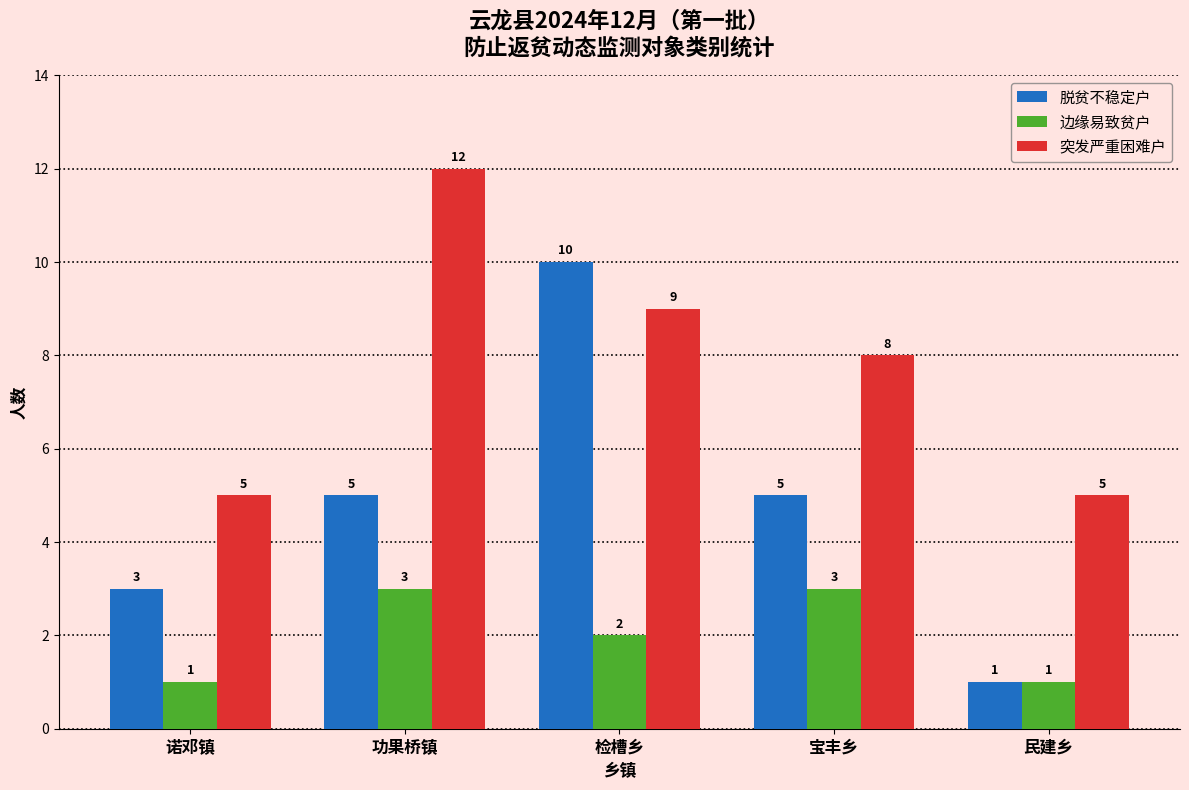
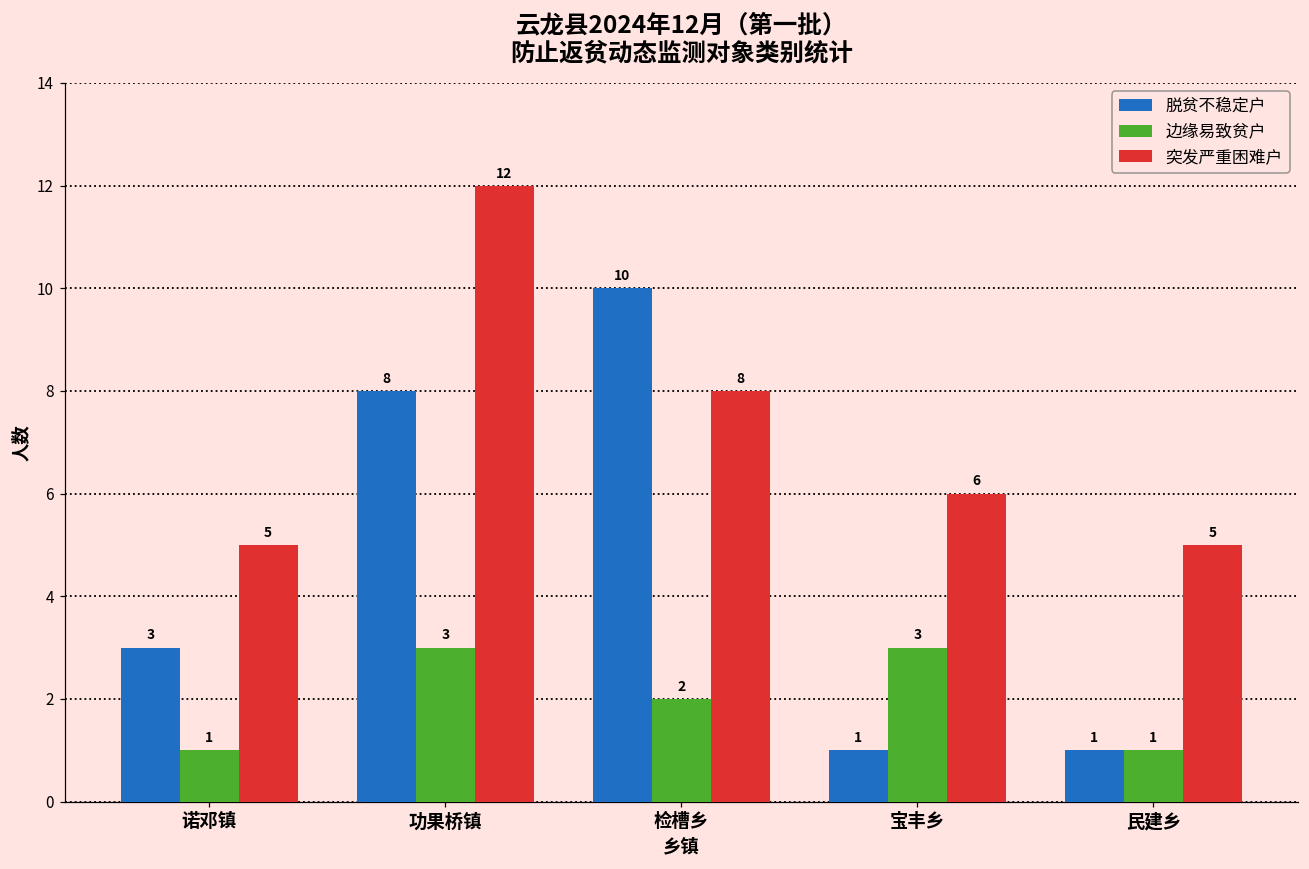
脱贫不稳定户, 功果桥镇: 5 -> 8
突发严重困难户, 检槽乡: 9 -> 8
脱贫不稳定户, 宝丰乡: 5 -> 1
突发严重困难户, 宝丰乡: 8 -> 6
